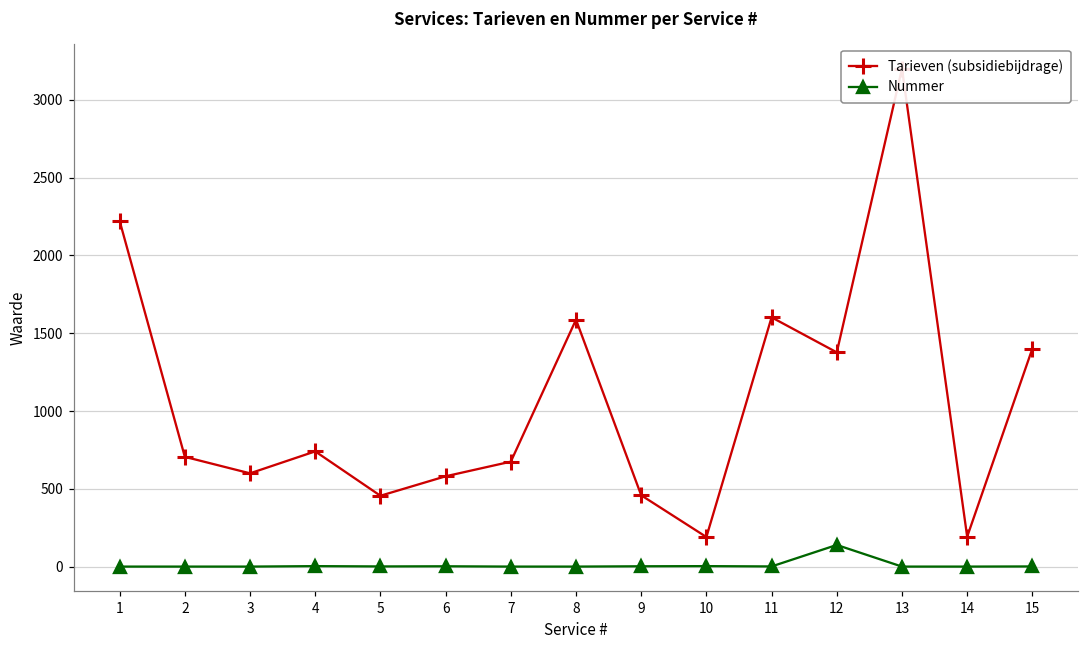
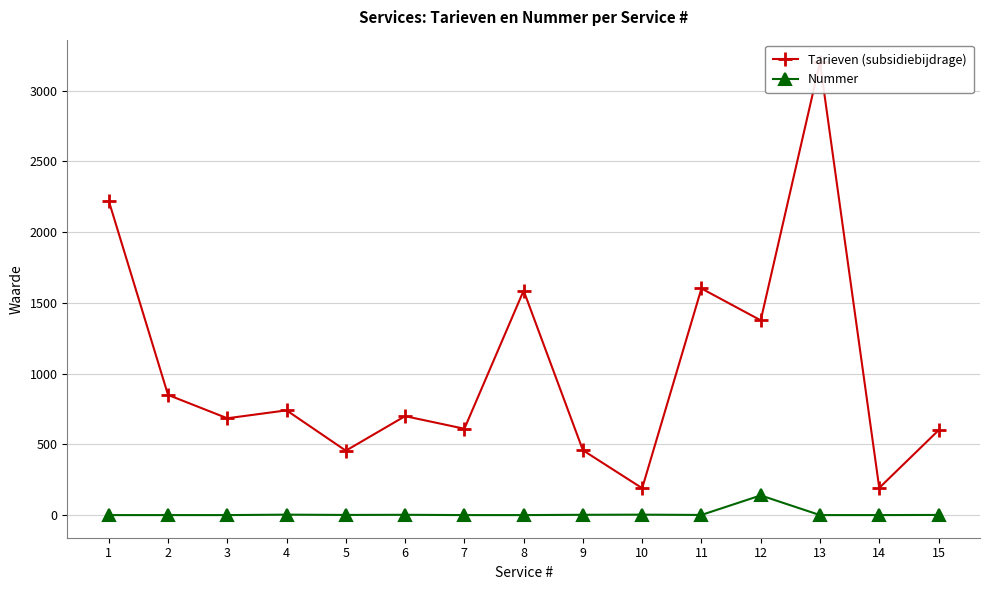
Tarieven (subsidiebijdrage), 2: 710 -> 850
Tarieven (subsidiebijdrage), 3: 600 -> 690
Tarieven (subsidiebijdrage), 6: 580 -> 700
Tarieven (subsidiebijdrage), 7: 680 -> 610
Tarieven (subsidiebijdrage), 15: 1400 -> 600
